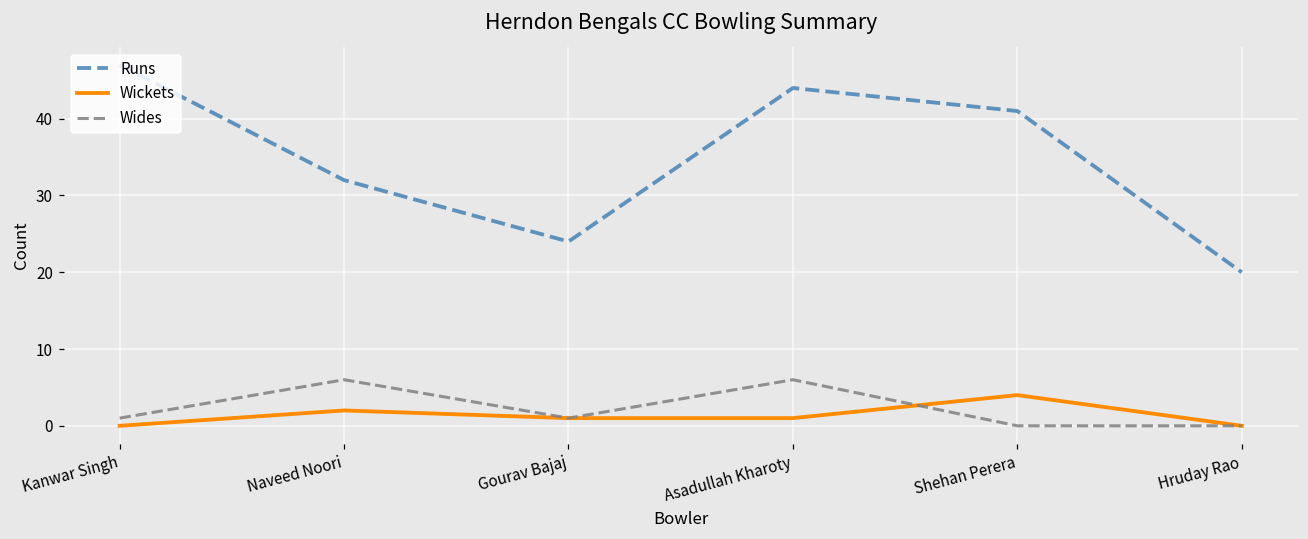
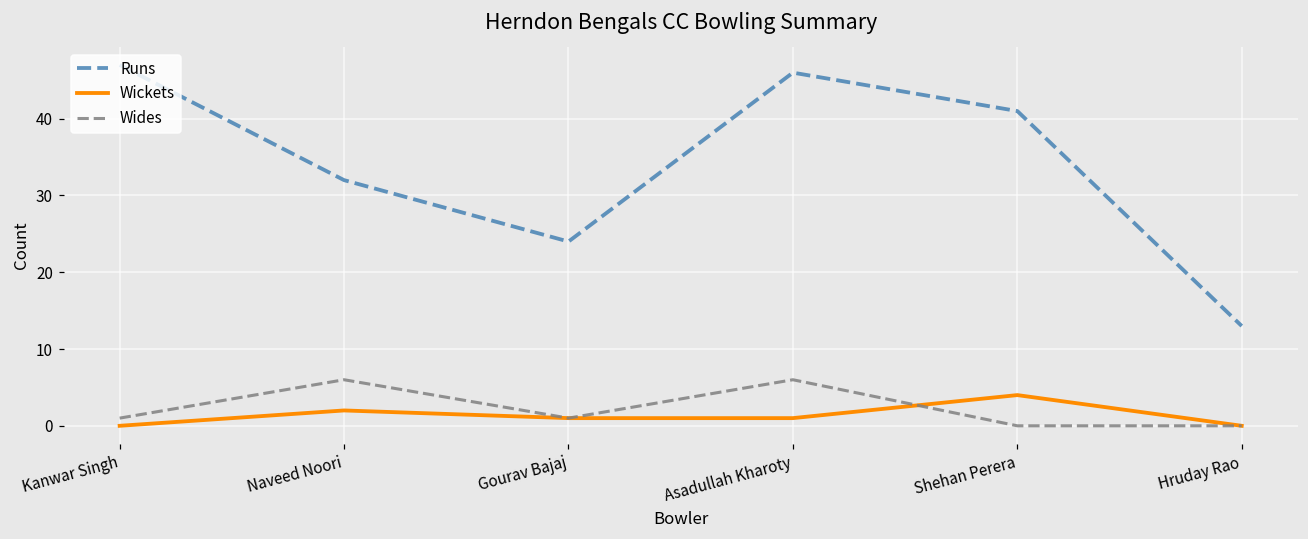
Runs, Asadullah Kharoty: 44 -> 46
Runs, Hruday Rao: 20 -> 13
